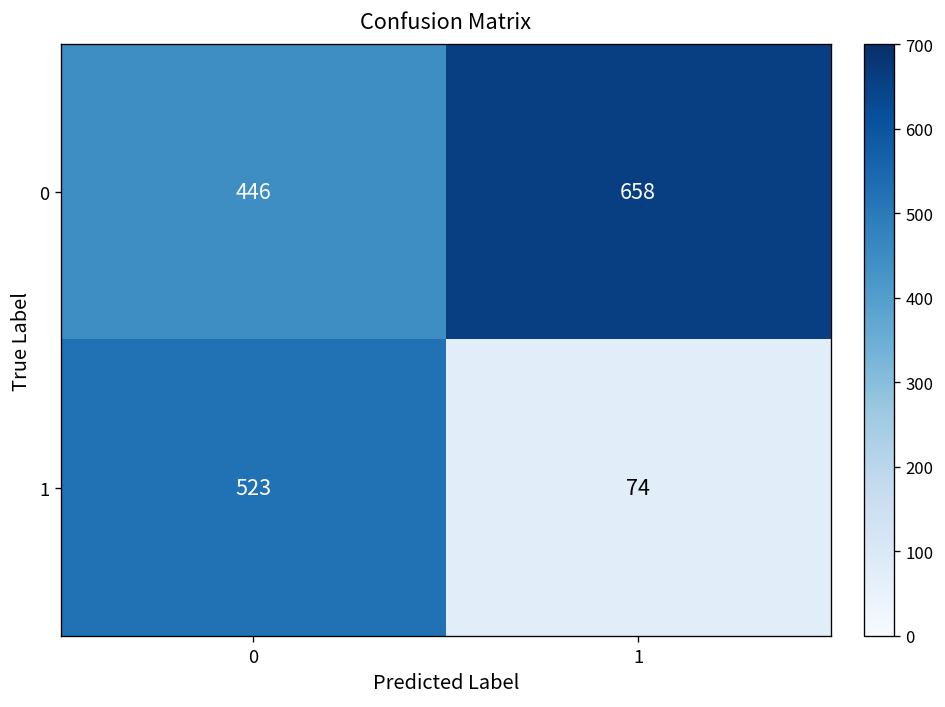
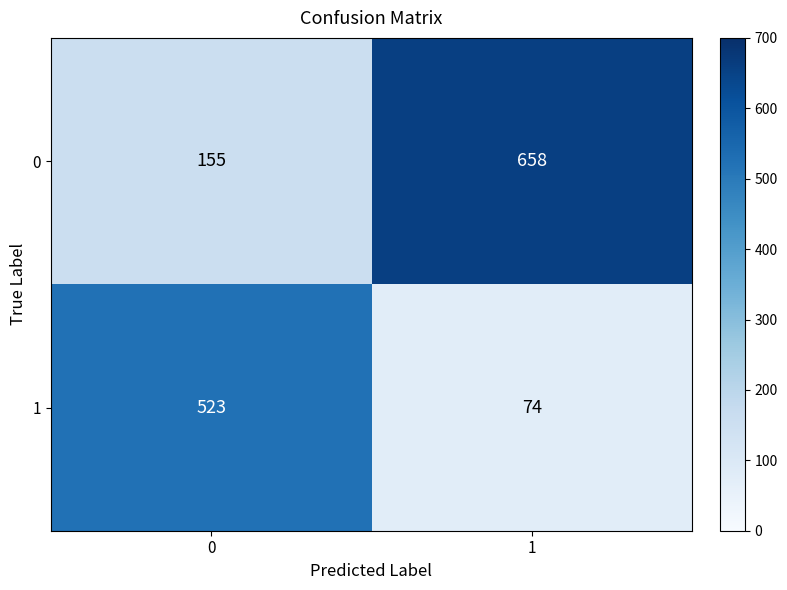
0, 0: 446 -> 155
